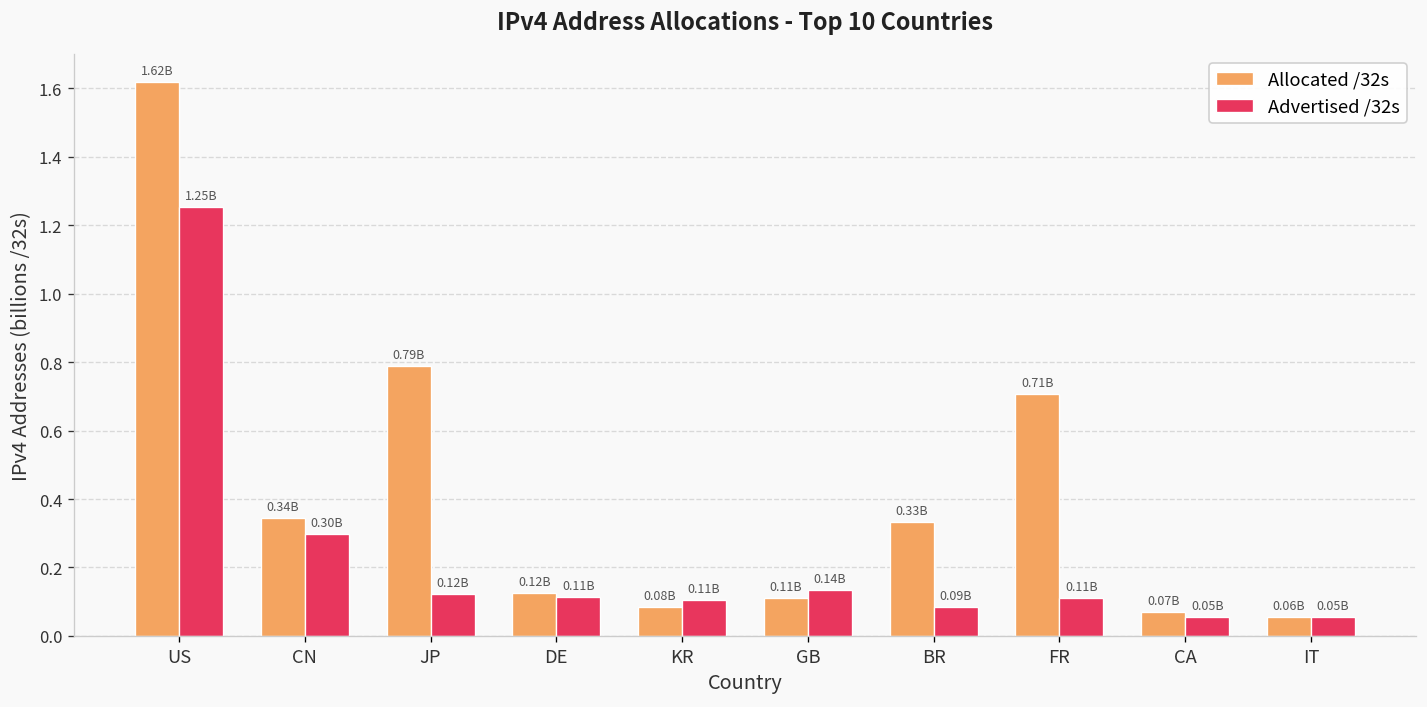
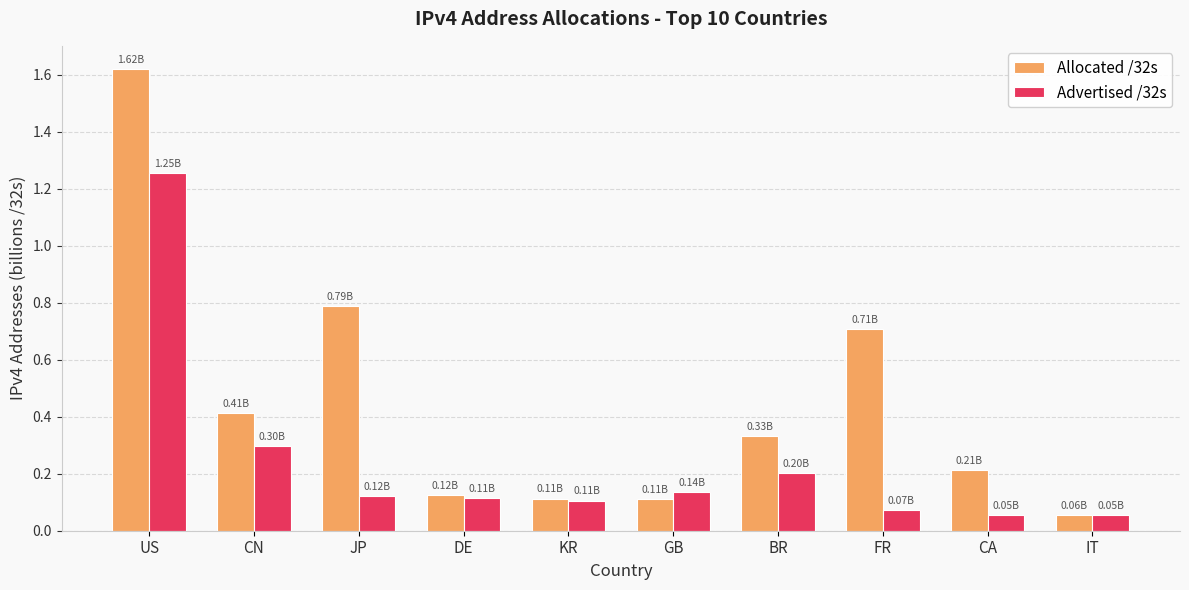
Allocated /32s, CN: 0.34B -> 0.41B
Allocated /32s, KR: 0.08B -> 0.11B
Advertised /32s, BR: 0.09B -> 0.20B
Advertised /32s, FR: 0.11B -> 0.07B
Allocated /32s, CA: 0.07B -> 0.21B
